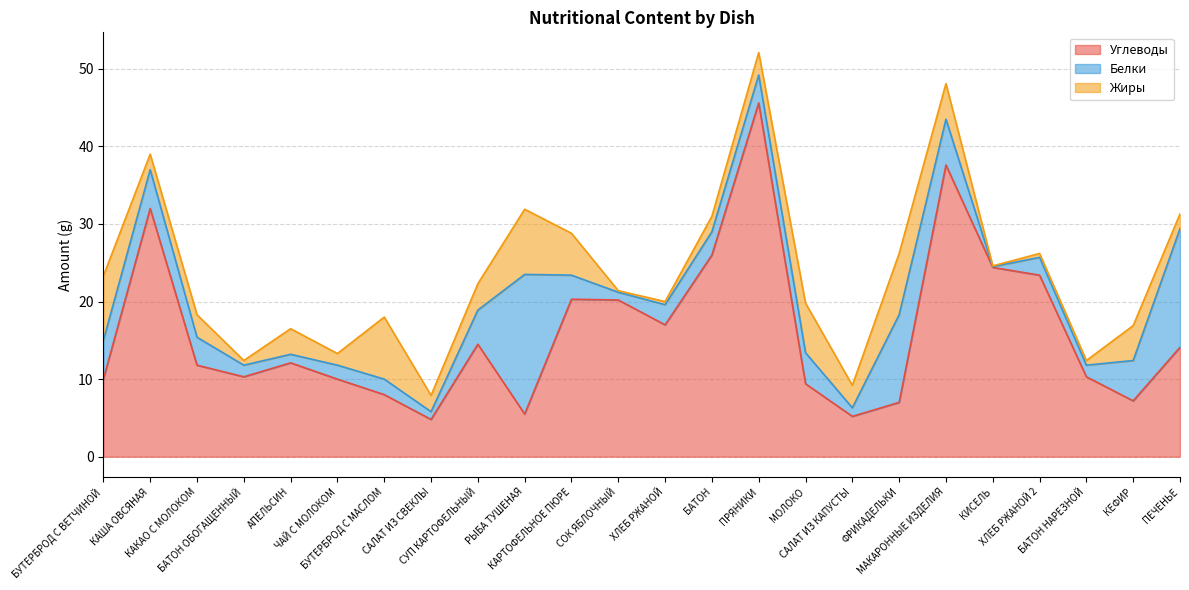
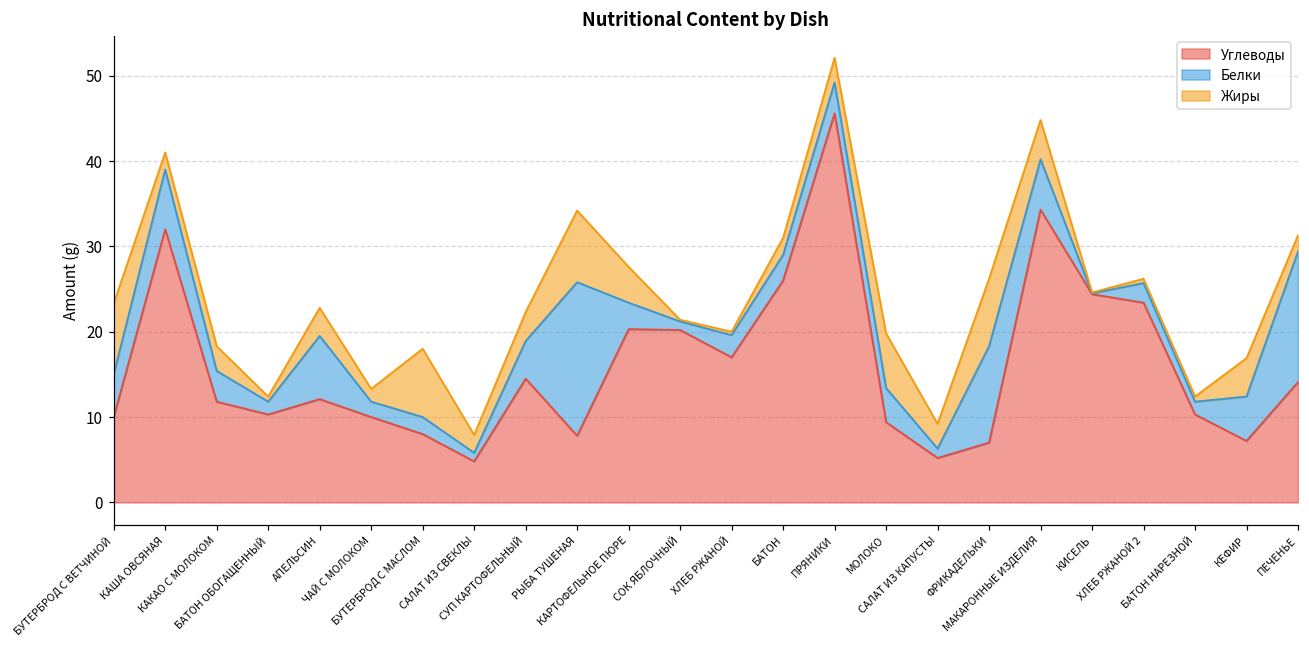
Белки, КАША ОВСЯНАЯ: 5 -> 7
Белки, АПЕЛЬСИН: 1 -> 7
Углеводы, РЫБА ТУШЕНАЯ: 6 -> 8
Жиры, КАРТОФЕЛЬНОЕ ПЮРЕ: 5 -> 4
Углеводы, МАКАРОННЫЕ ИЗДЕЛИЯ: 38 -> 34
